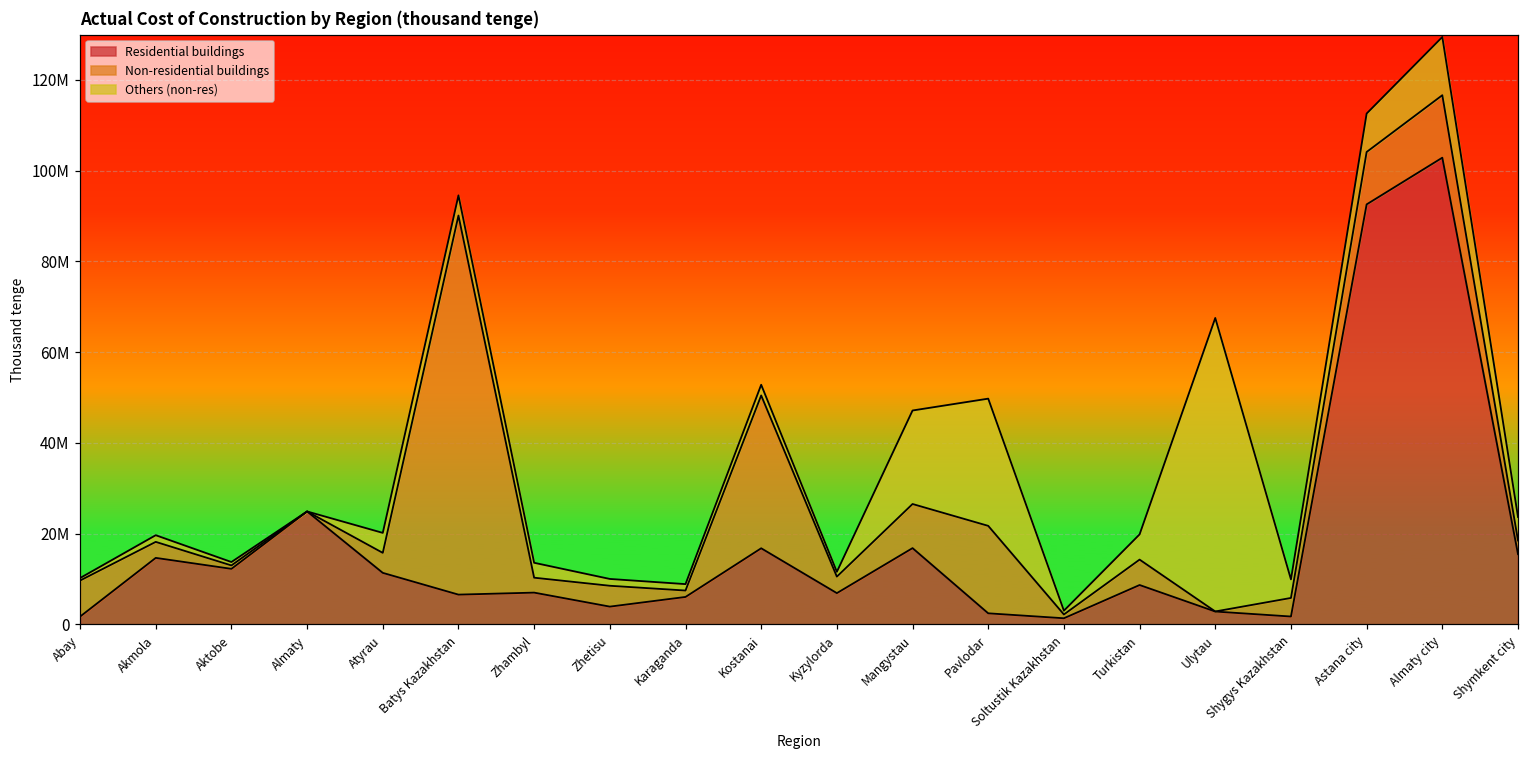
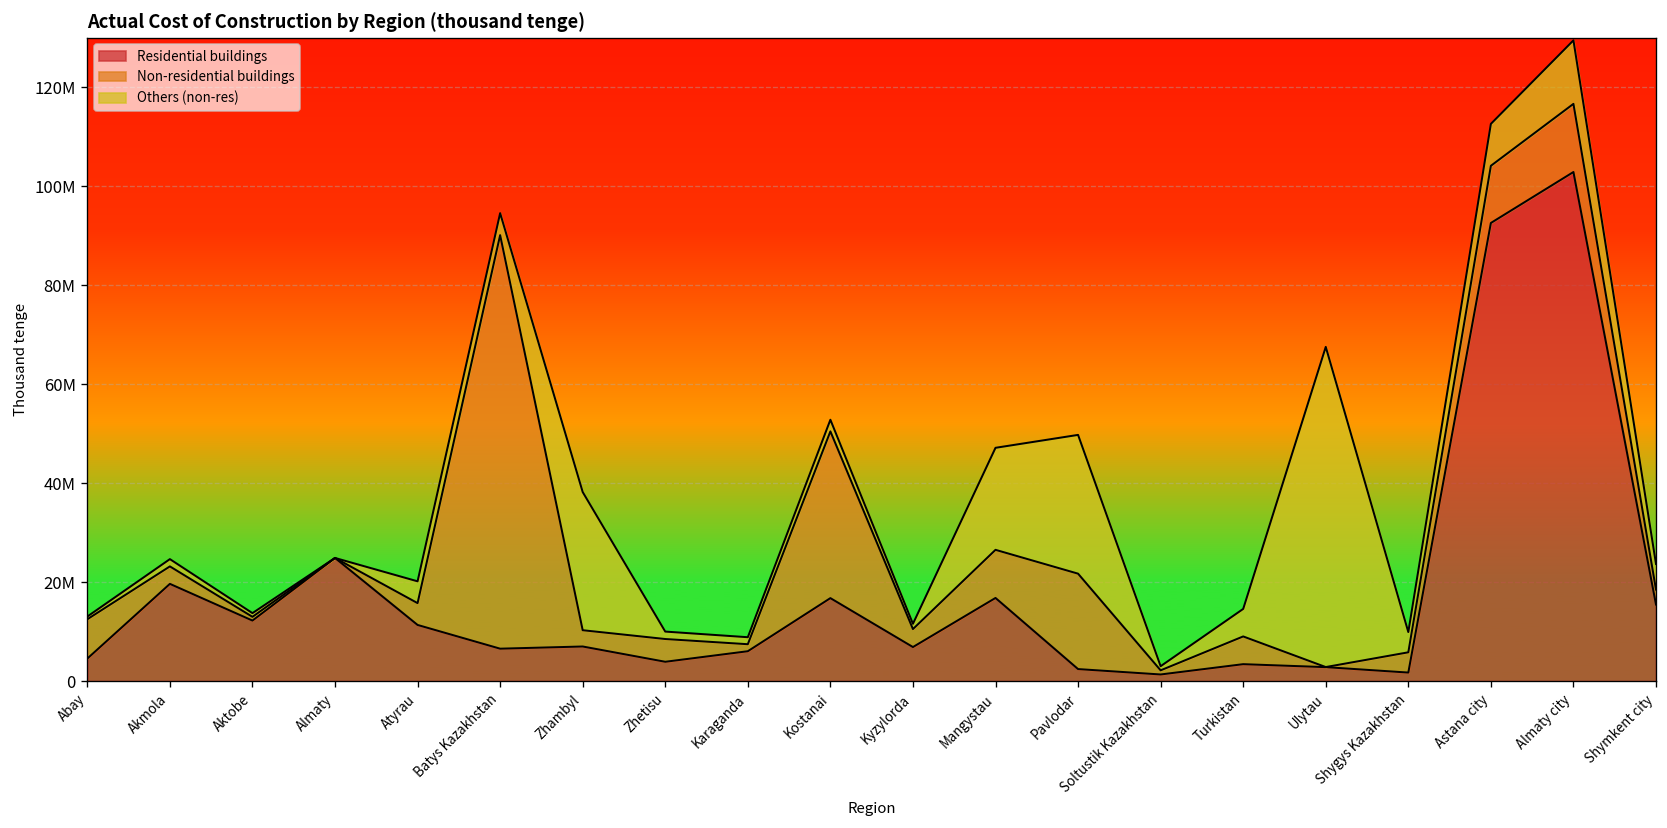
Residential buildings, Abay: 2000000 -> 5000000
Residential buildings, Akmola: 15000000 -> 20000000
Others (non-res), Zhambyl: 3000000 -> 28000000
Residential buildings, Turkistan: 9000000 -> 3000000
